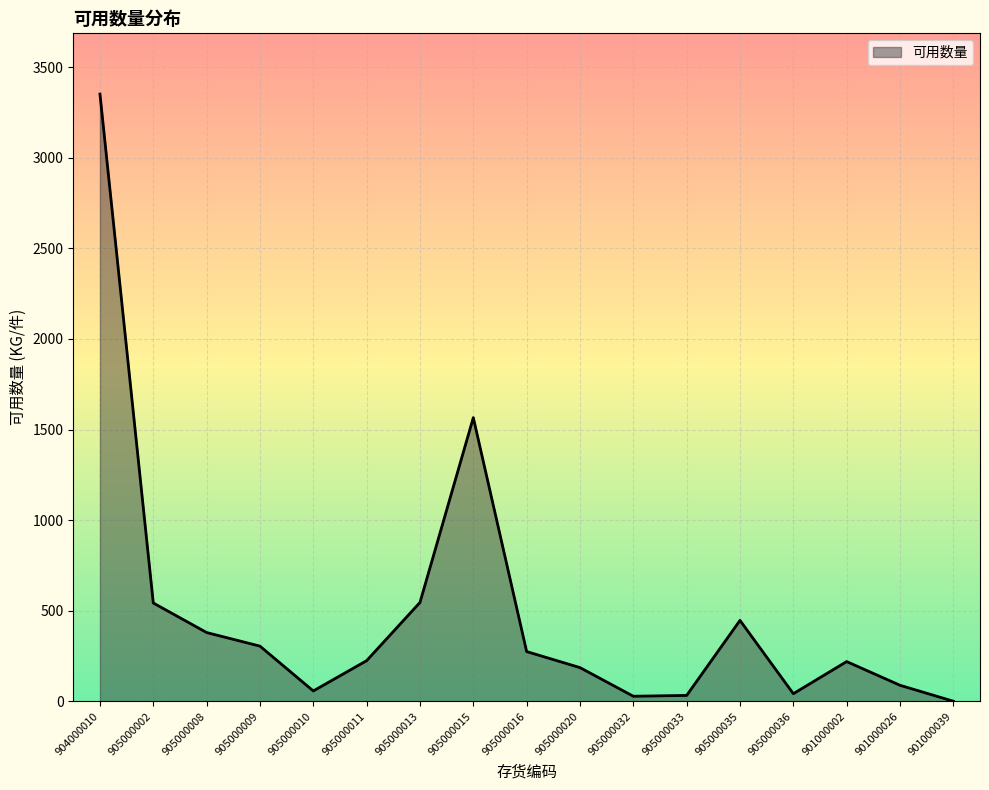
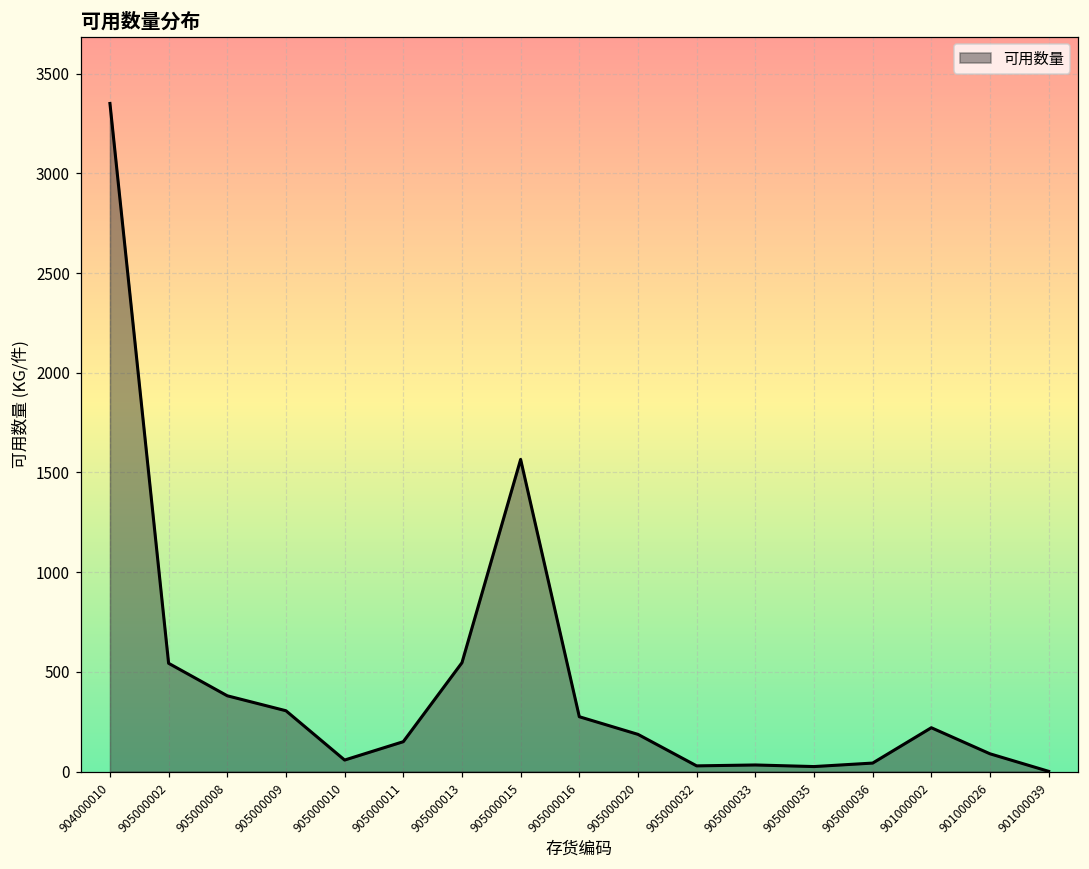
905000011: 220 -> 150
905000035: 450 -> 30
